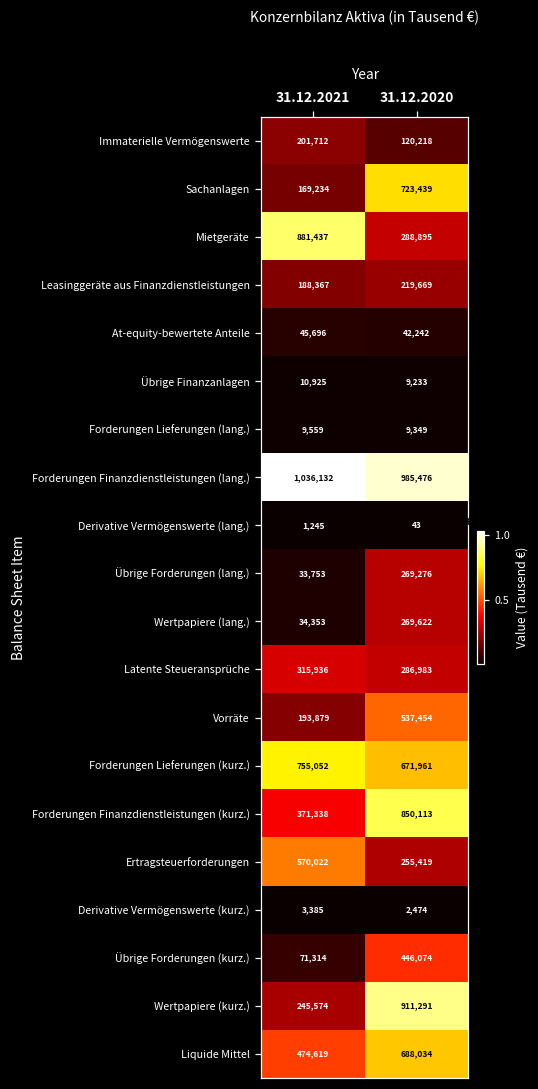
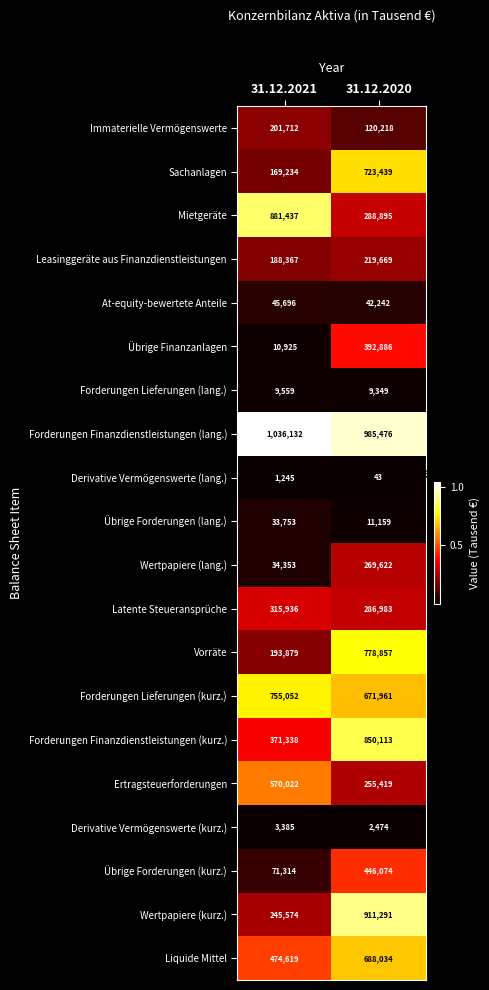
Übrige Finanzanlagen, 31.12.2020: 9,233 -> 392,886
Übrige Forderungen (lang.), 31.12.2020: 269,276 -> 11,159
Vorräte, 31.12.2020: 537,454 -> 778,857
